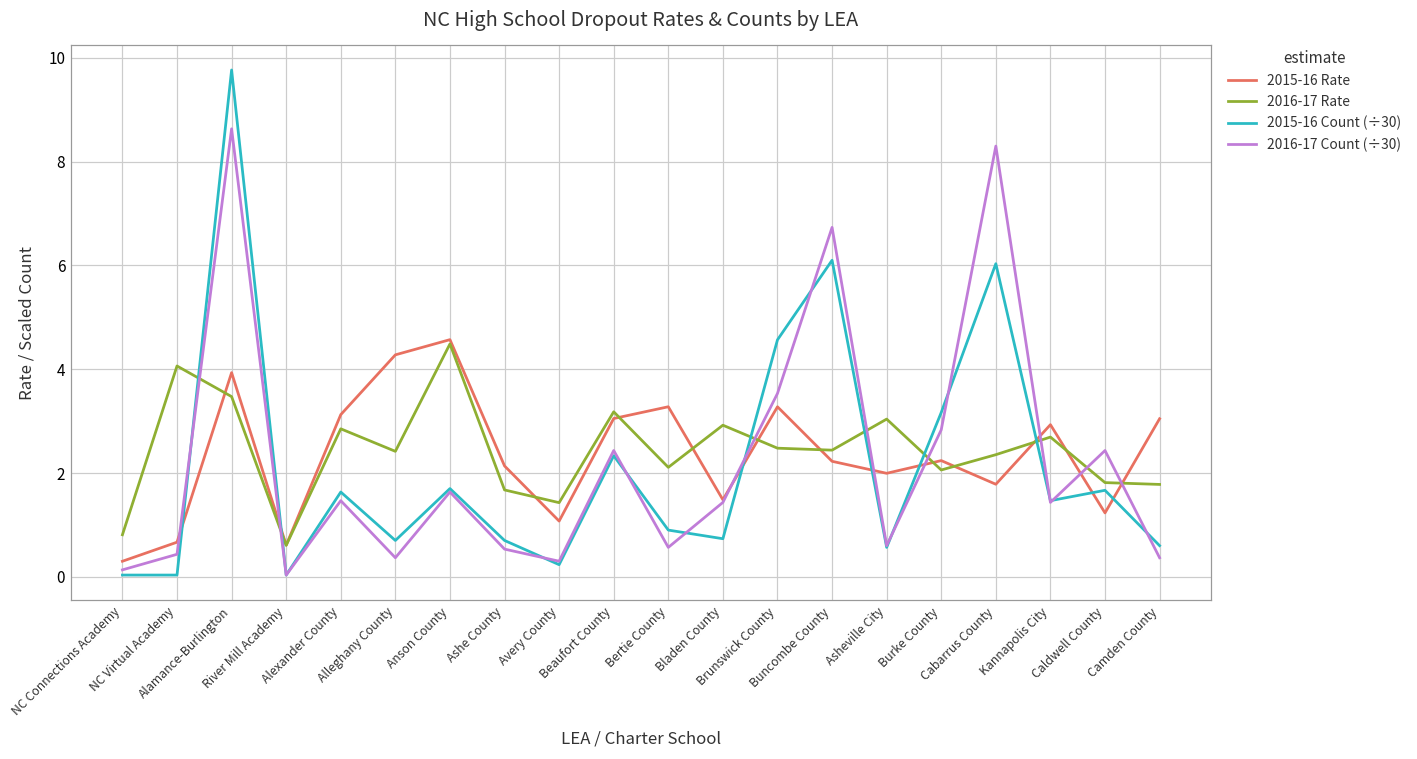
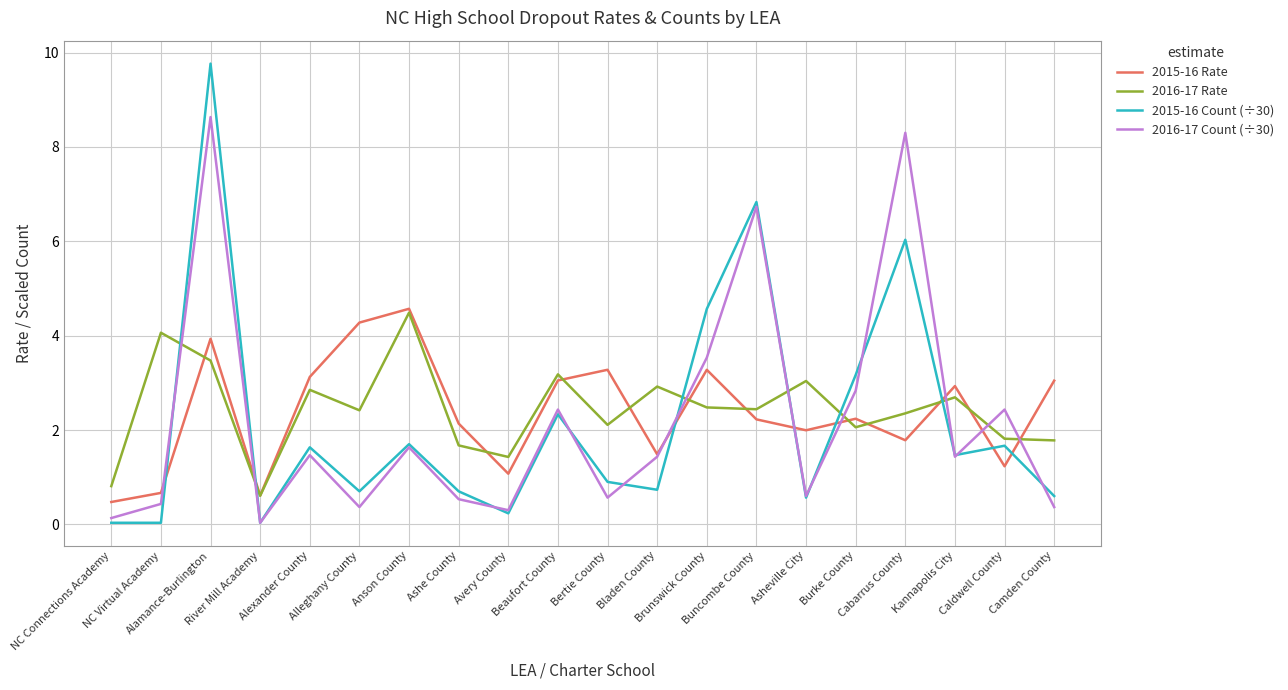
2015-16 Rate, NC Connections Academy: 0.3 -> 0.5
2015-16 Count (÷30), Buncombe County: 6.1 -> 6.8
